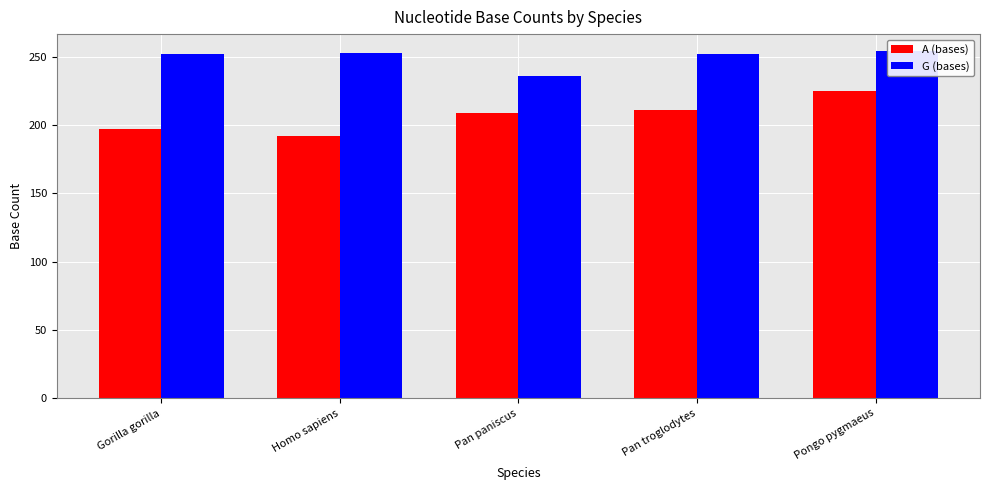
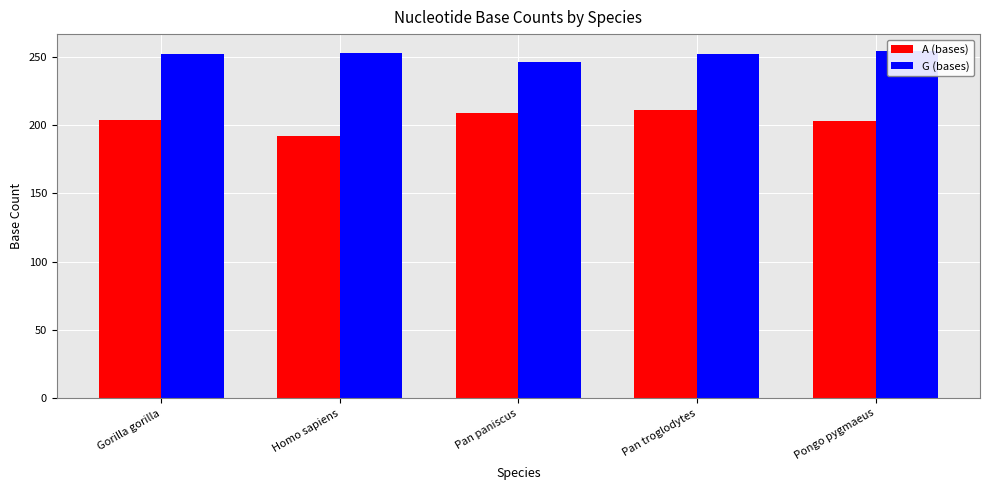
A (bases), Gorilla gorilla: 197 -> 204
G (bases), Pan paniscus: 236 -> 246
A (bases), Pongo pygmaeus: 225 -> 203
